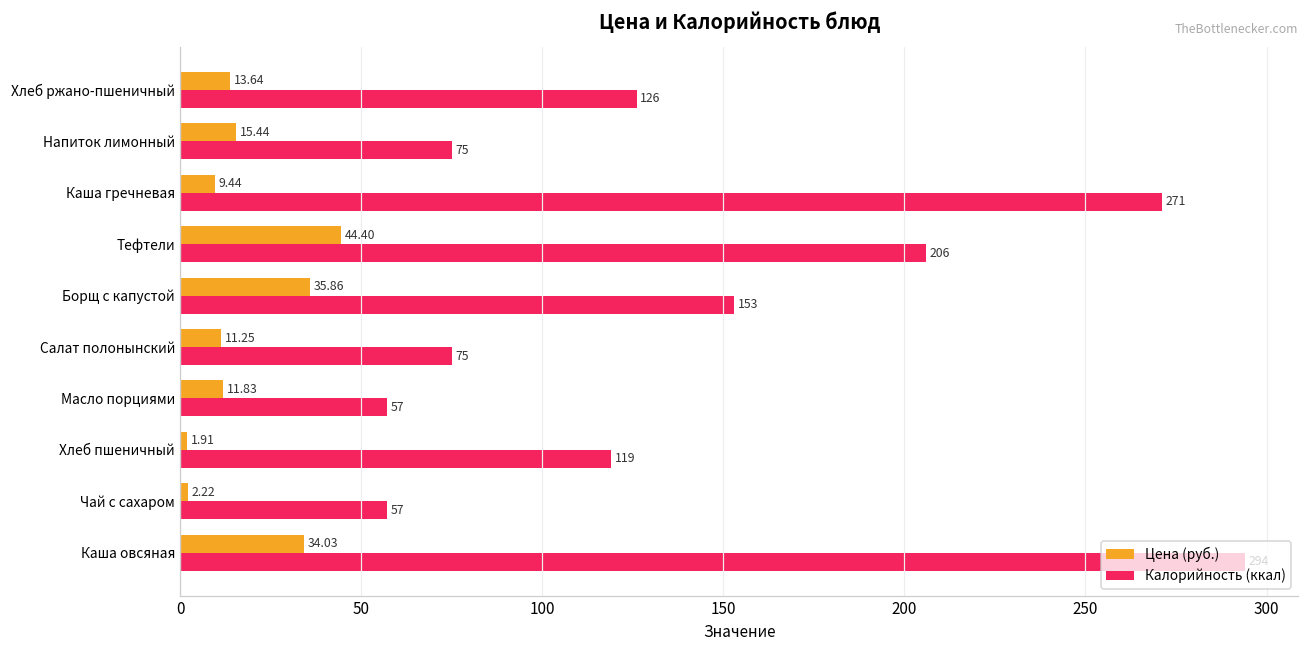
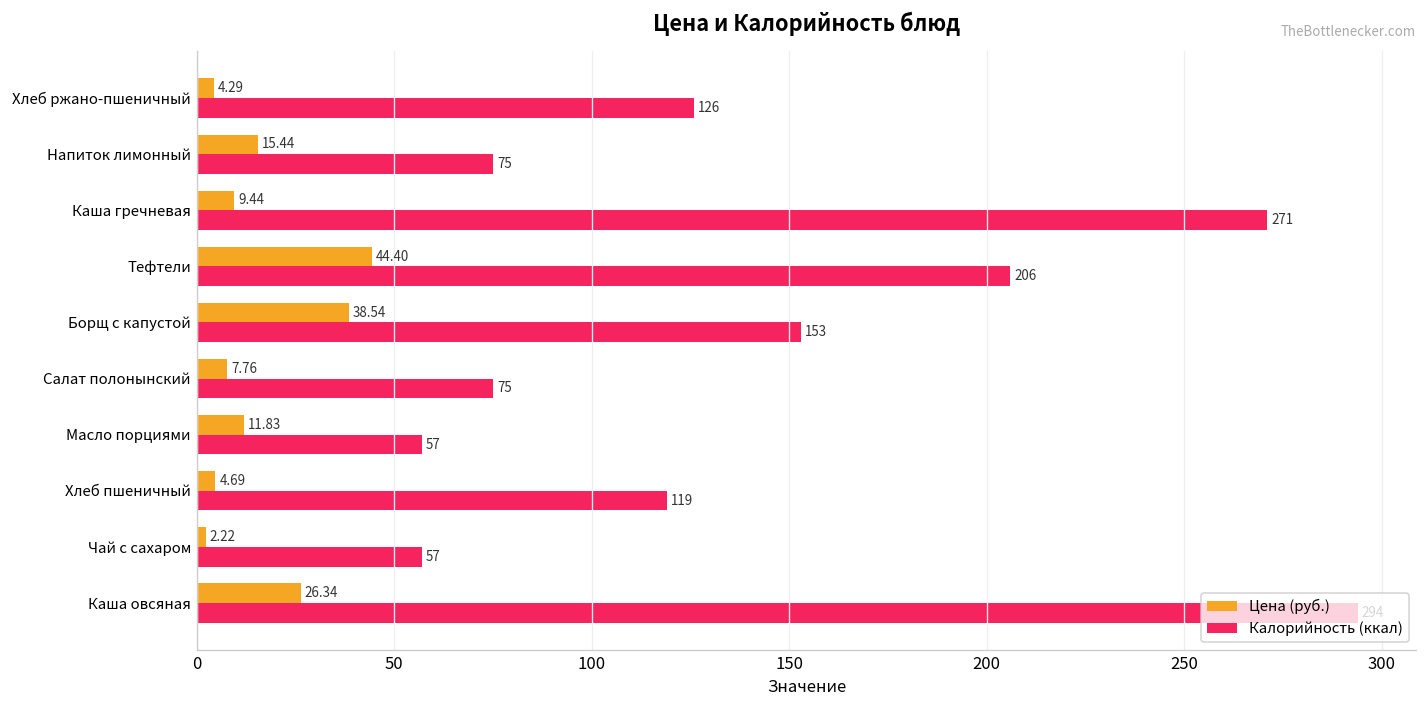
Цена (руб.), Хлеб ржано-пшеничный: 13.64 -> 4.29
Цена (руб.), Борщ с капустой: 35.86 -> 38.54
Цена (руб.), Салат полонынский: 11.25 -> 7.76
Цена (руб.), Хлеб пшеничный: 1.91 -> 4.69
Цена (руб.), Каша овсяная: 34.03 -> 26.34
